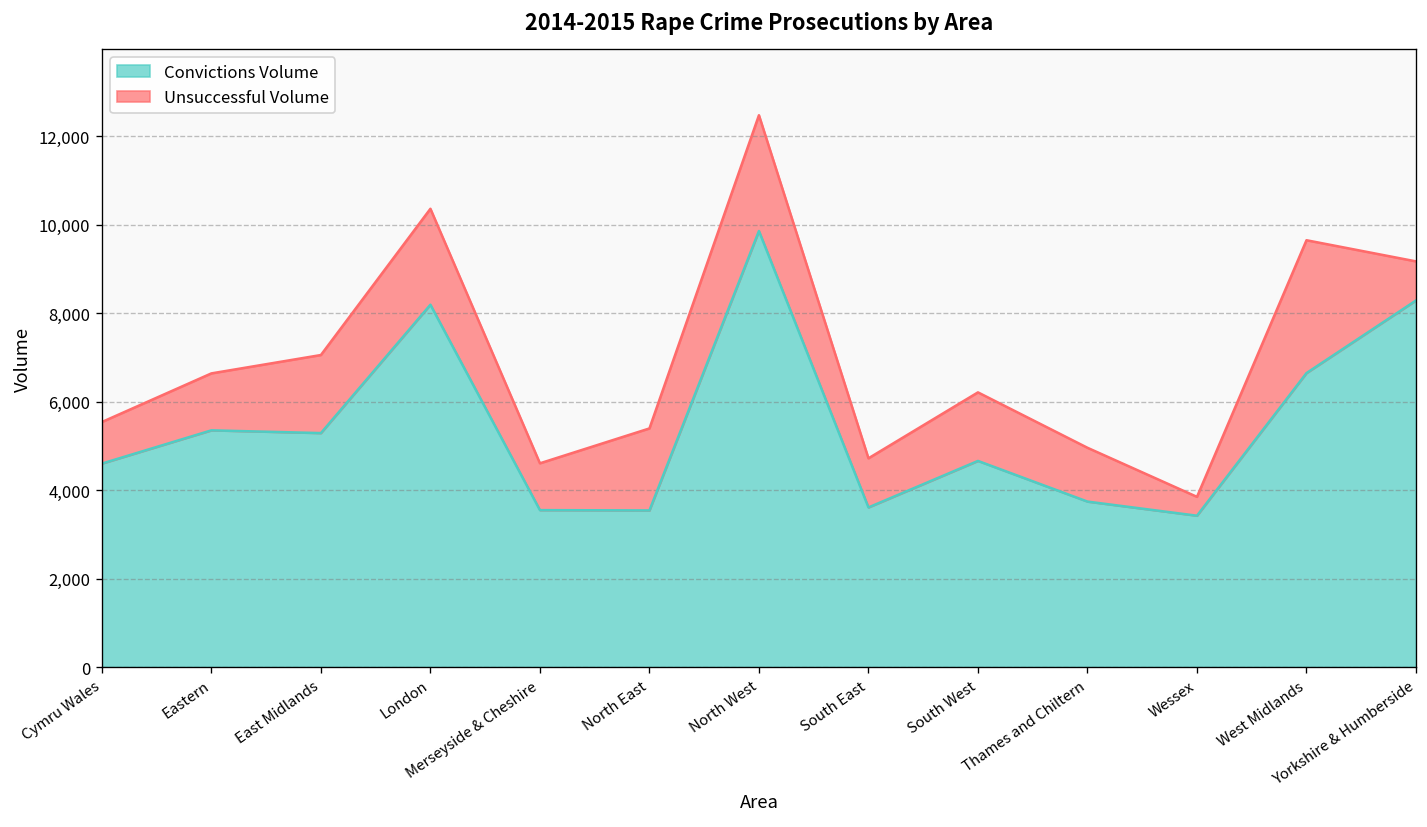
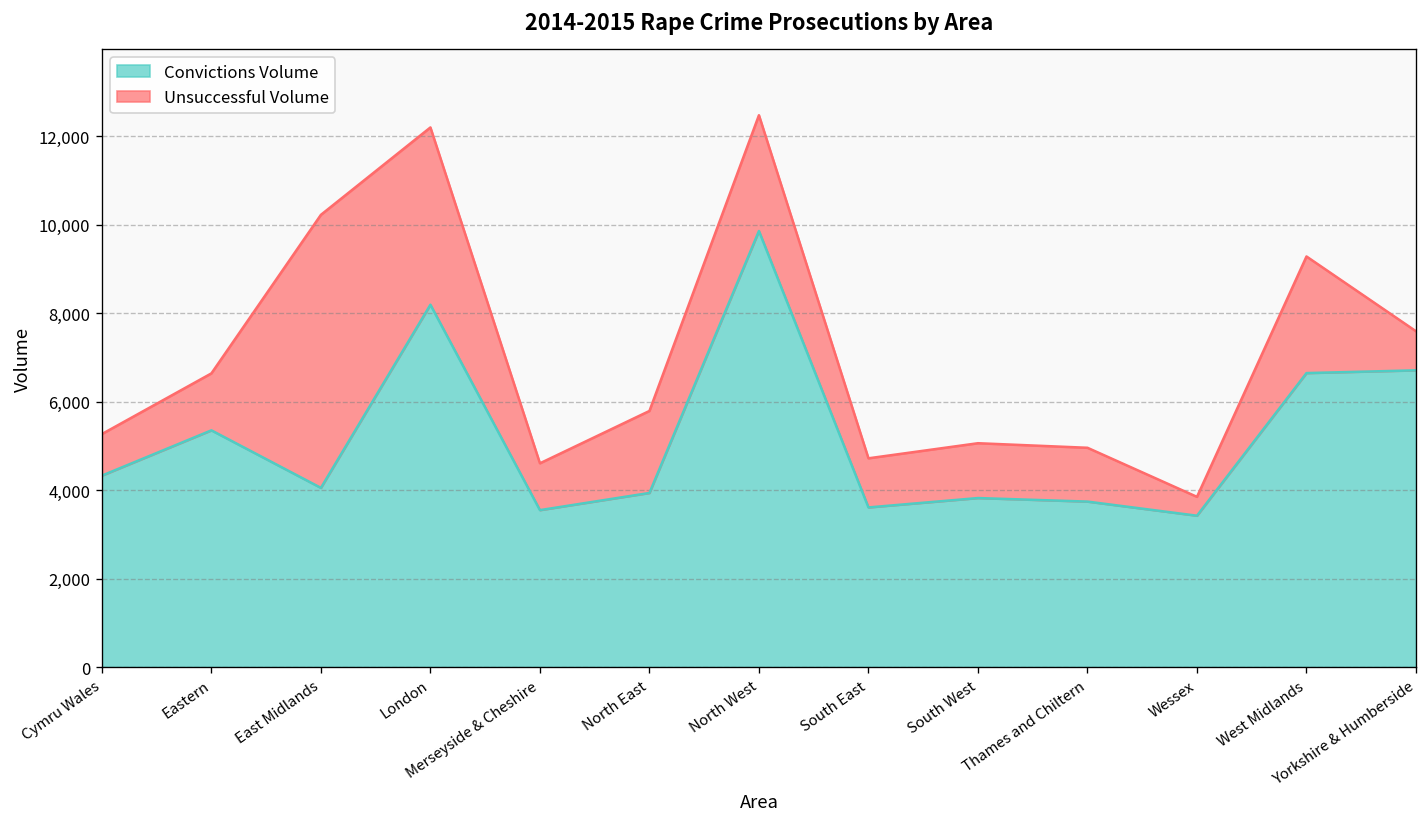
Convictions Volume, Cymru Wales: 4,600 -> 4,300
Convictions Volume, East Midlands: 5,300 -> 4,000
Unsuccessful Volume, East Midlands: 1,800 -> 6,200
Unsuccessful Volume, London: 2,200 -> 4,000
Convictions Volume, North East: 3,500 -> 3,900
Convictions Volume, South West: 4,700 -> 3,800
Unsuccessful Volume, South West: 1,500 -> 1,200
Unsuccessful Volume, West Midlands: 3,000 -> 2,600
Convictions Volume, Yorkshire & Humberside: 8,300 -> 6,700
